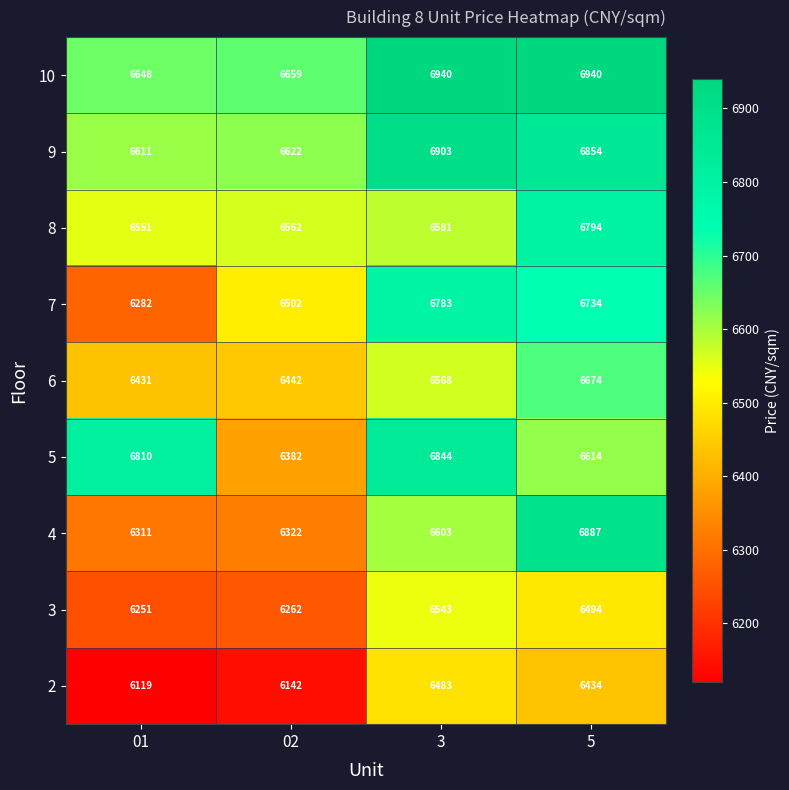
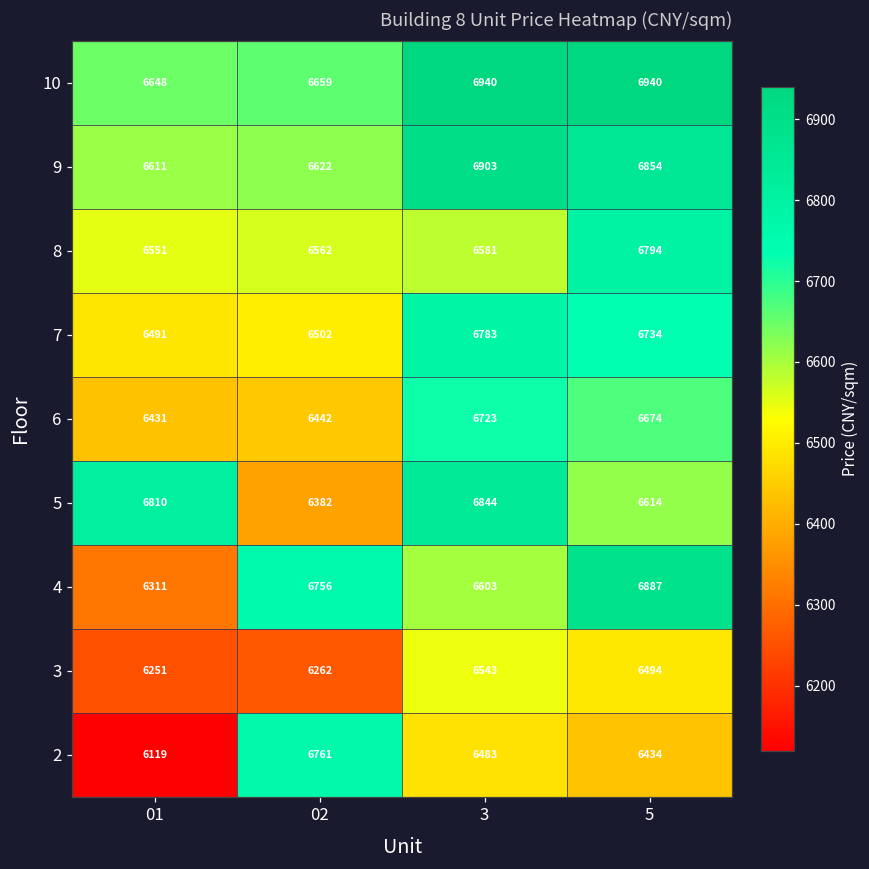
7, 01: 6282 -> 6491
6, 3: 6568 -> 6723
4, 02: 6322 -> 6756
2, 02: 6142 -> 6761
